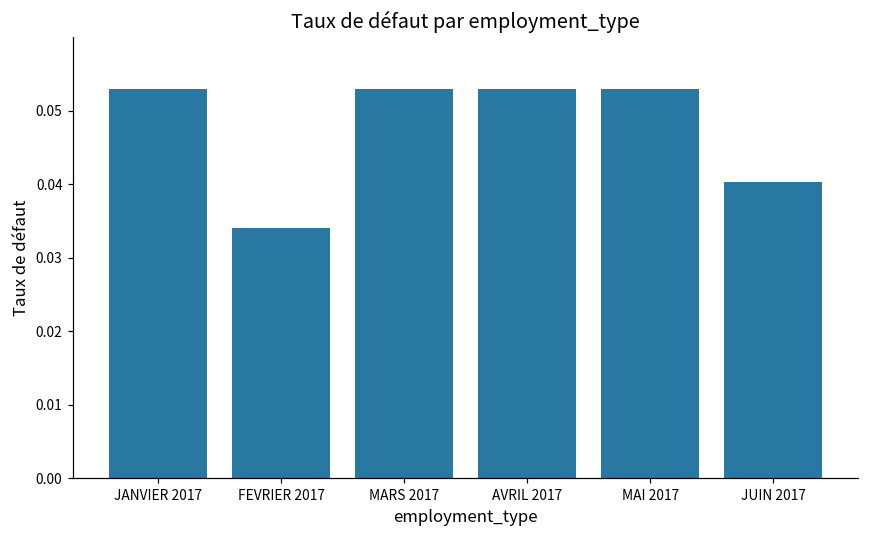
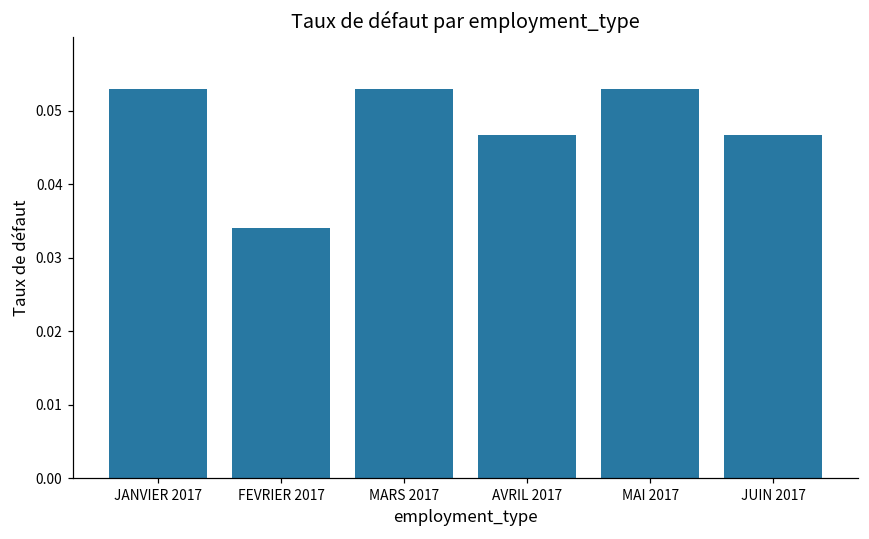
AVRIL 2017: 0.053 -> 0.047
JUIN 2017: 0.040 -> 0.047
